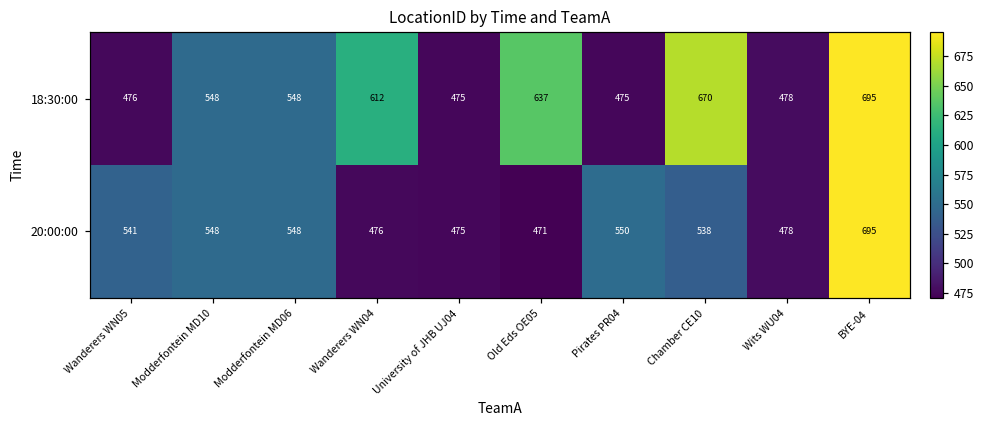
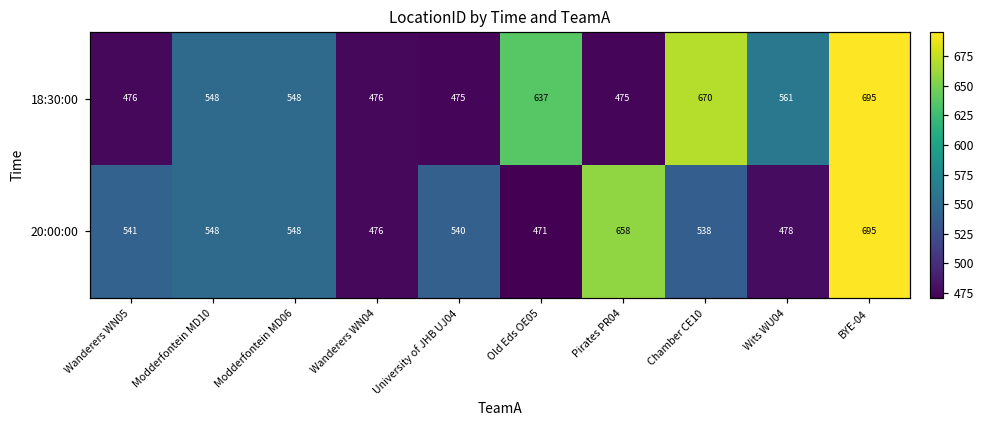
18:30:00, Wanderers WN04: 612 -> 476
18:30:00, Wits WU04: 478 -> 561
20:00:00, University of JHB UJ04: 475 -> 540
20:00:00, Pirates PR04: 550 -> 658
